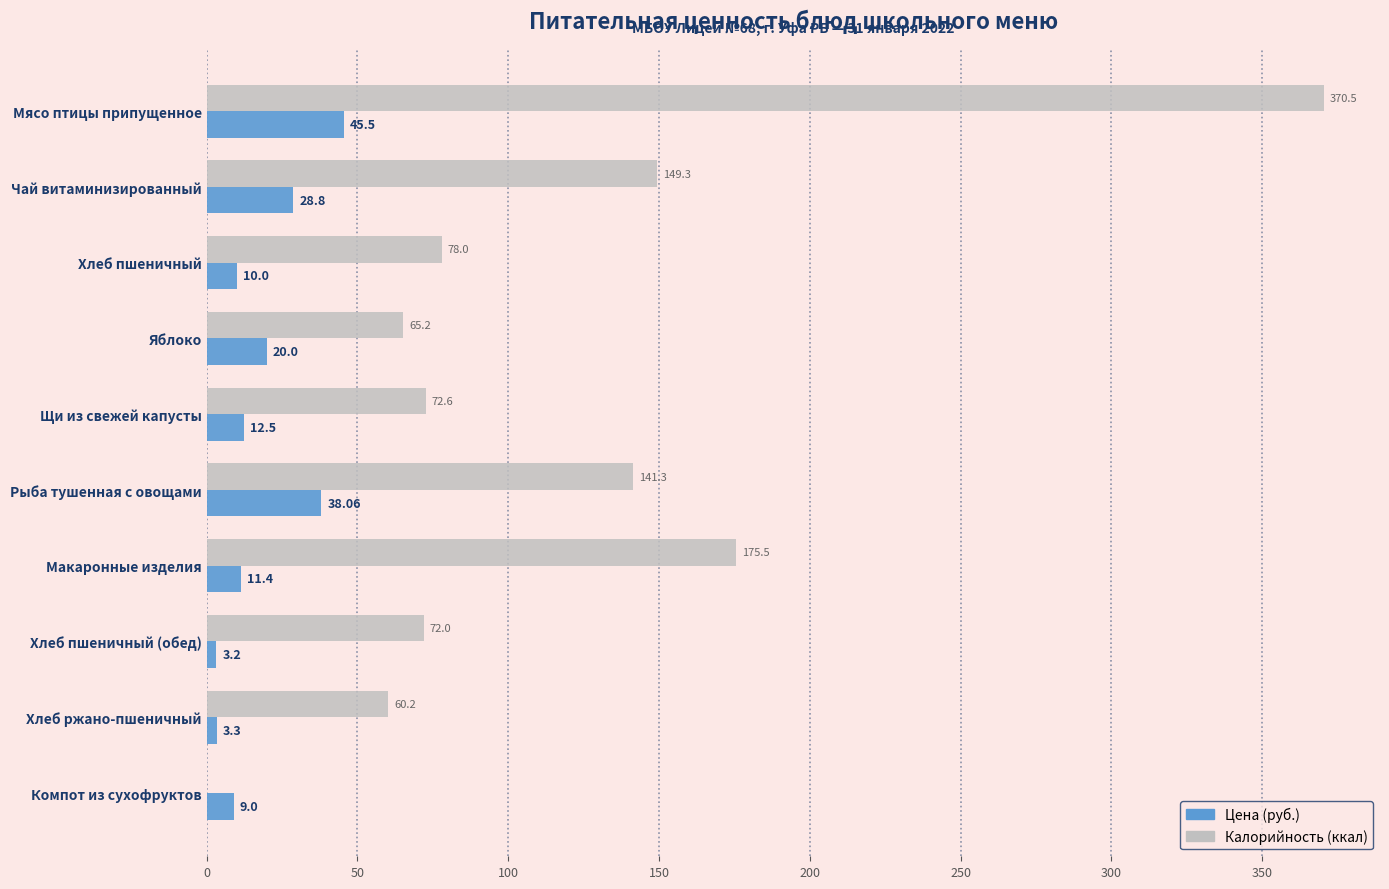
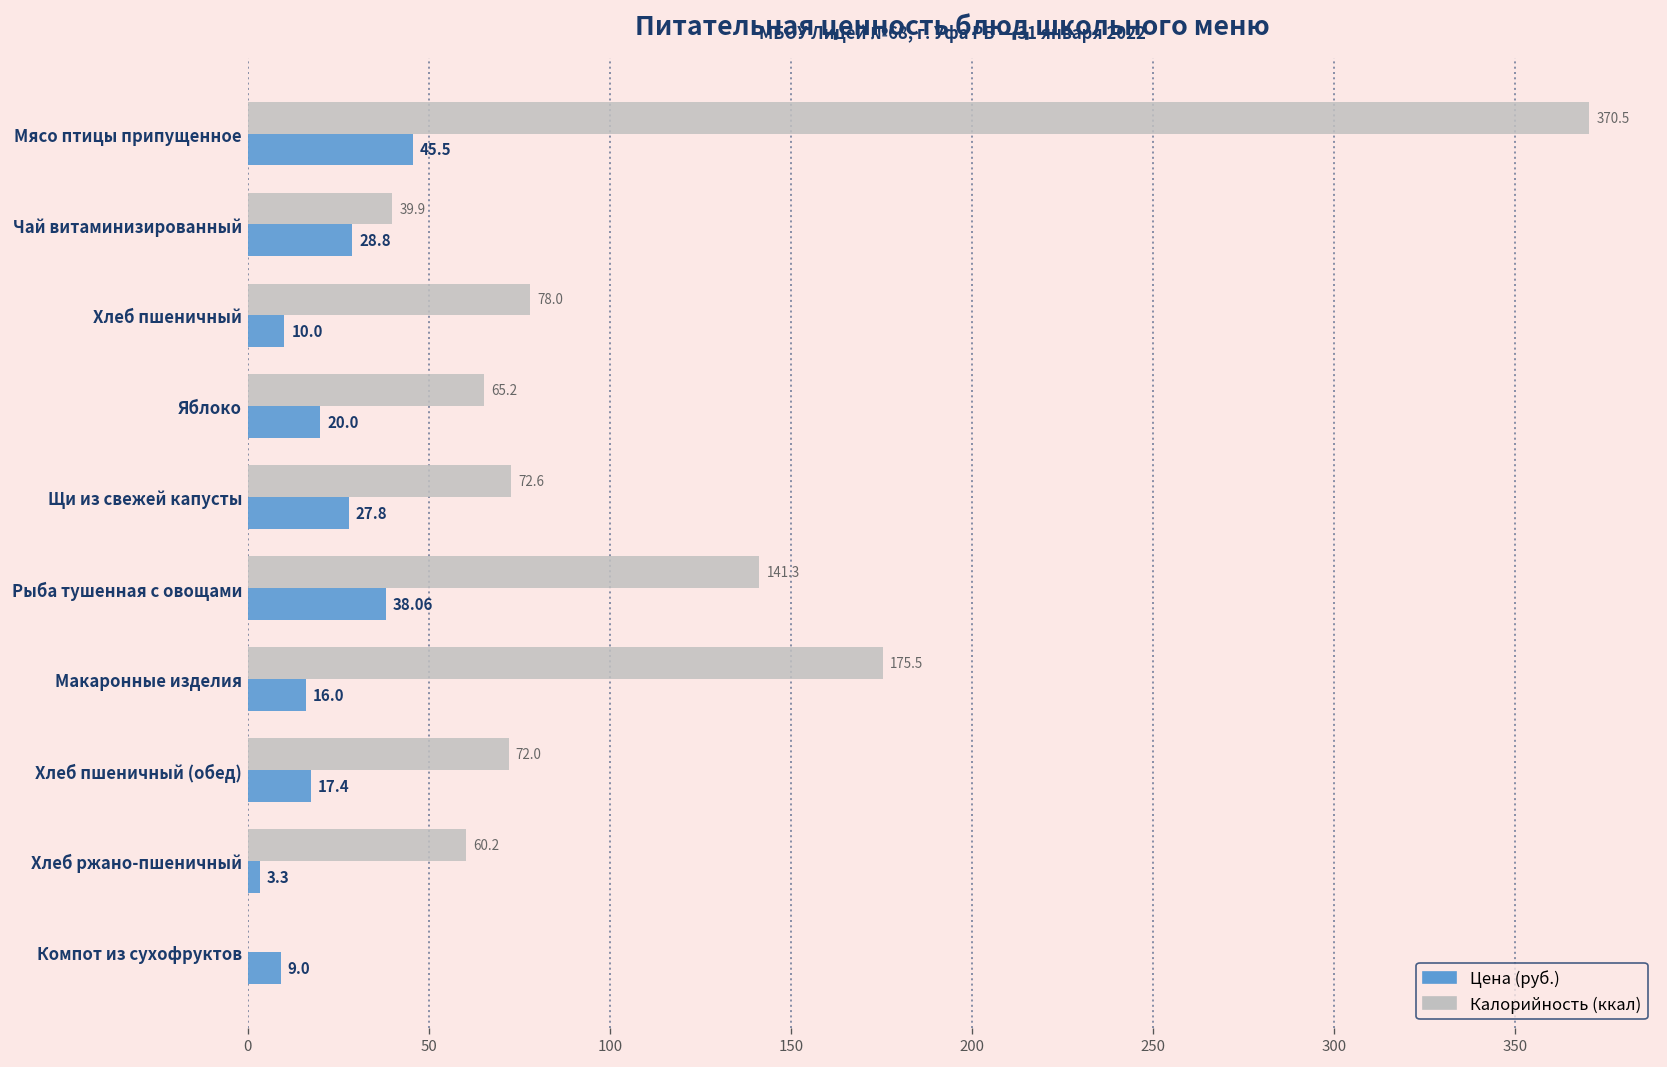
Калорийность (ккал), Чай витаминизированный: 149.3 -> 39.9
Цена (руб.), Щи из свежей капусты: 12.5 -> 27.8
Цена (руб.), Макаронные изделия: 11.4 -> 16.0
Цена (руб.), Хлеб пшеничный (обед): 3.2 -> 17.4
